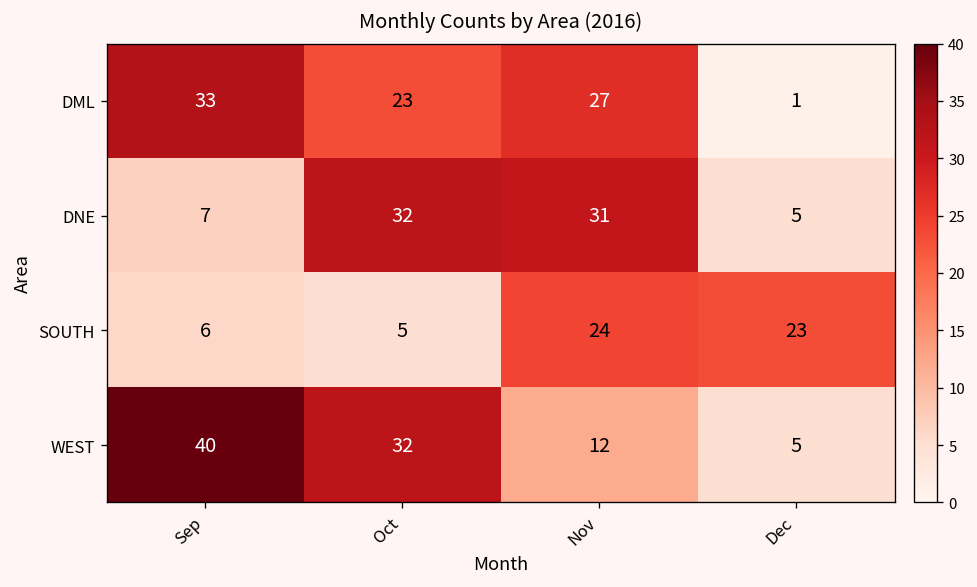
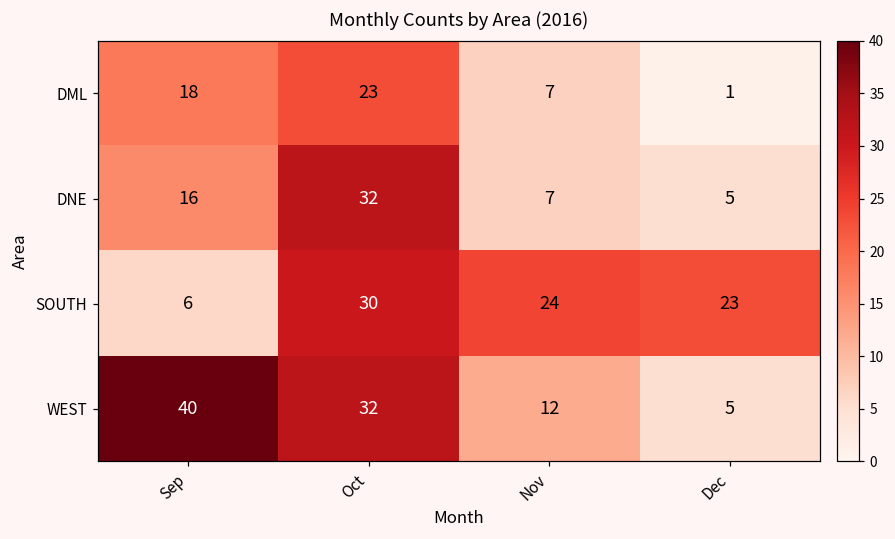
DML, Sep: 33 -> 18
DML, Nov: 27 -> 7
DNE, Sep: 7 -> 16
DNE, Nov: 31 -> 7
SOUTH, Oct: 5 -> 30
